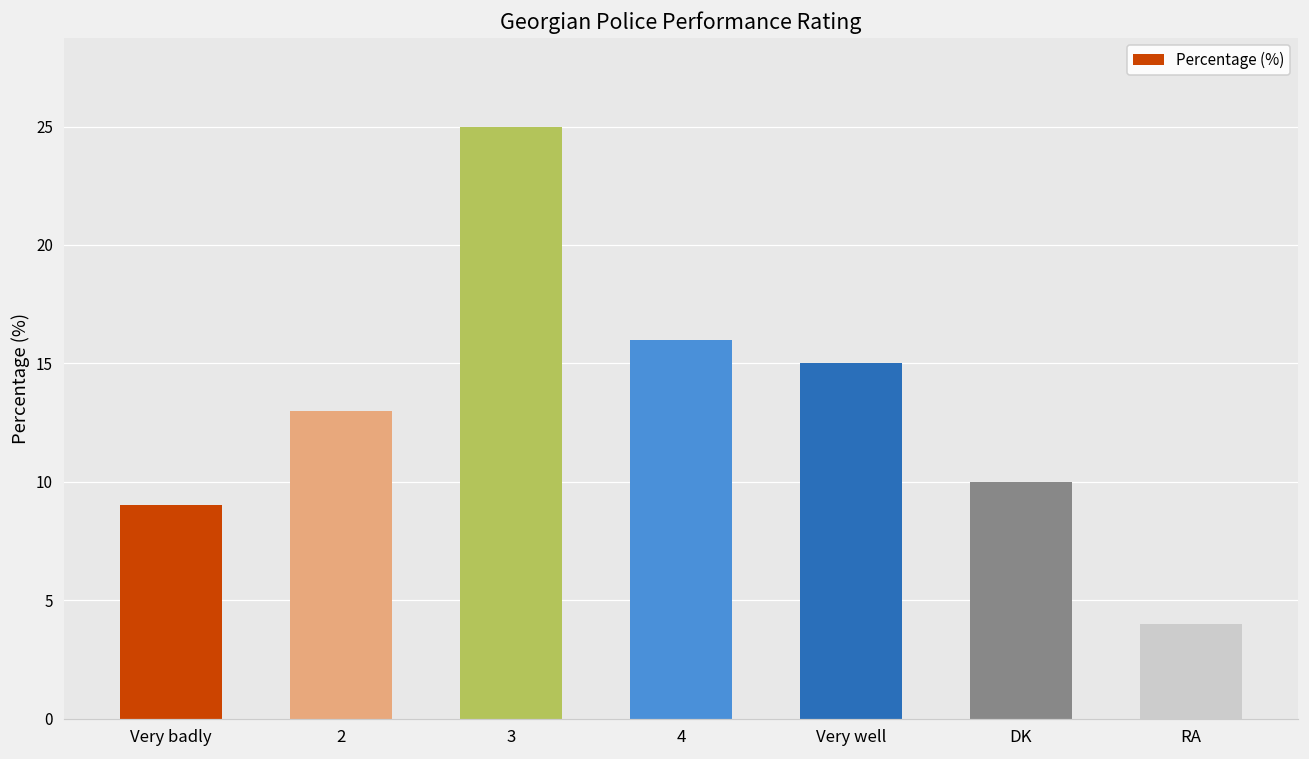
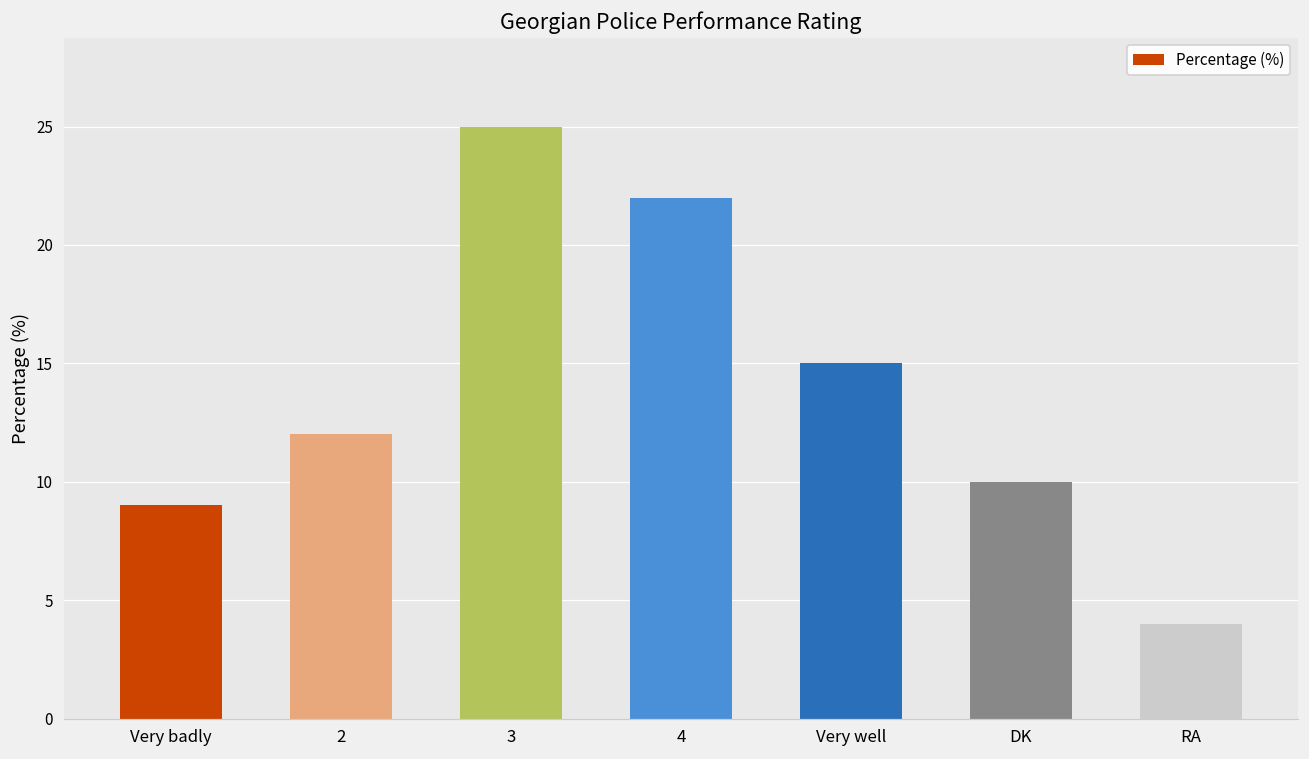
2: 13 -> 12
4: 16 -> 22
